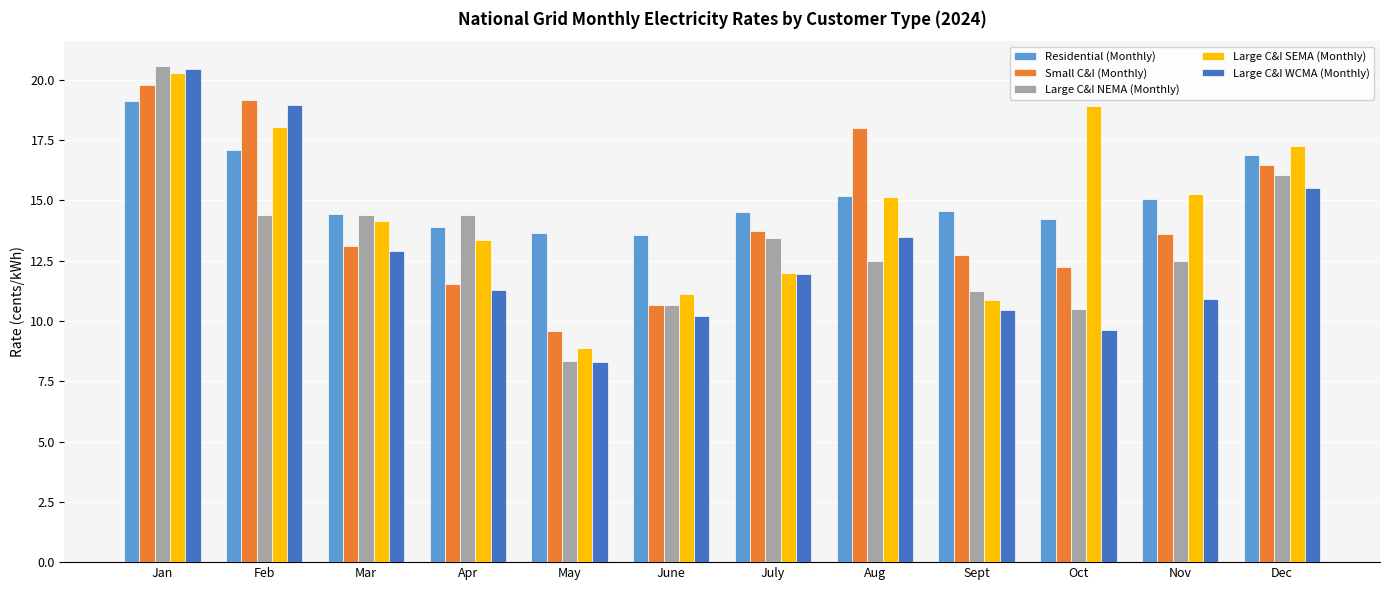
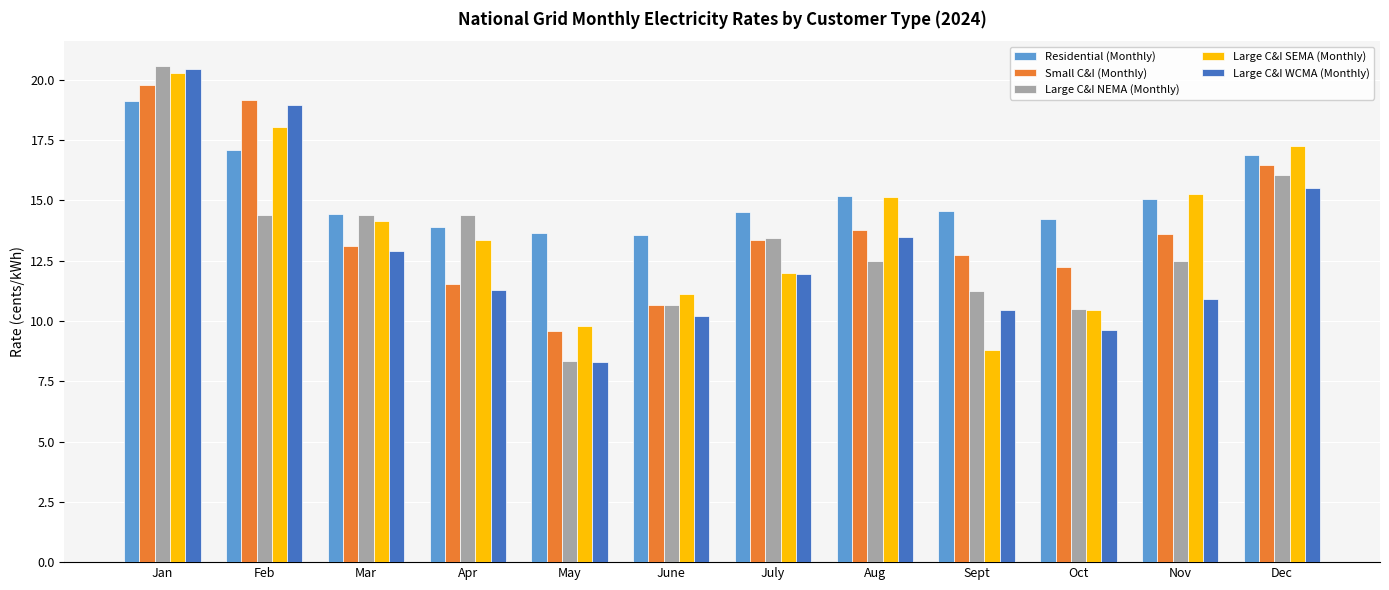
Large C&I SEMA (Monthly), May: 8.9 -> 9.8
Small C&I (Monthly), July: 13.7 -> 13.4
Small C&I (Monthly), Aug: 18.0 -> 13.8
Large C&I SEMA (Monthly), Sept: 10.9 -> 8.8
Large C&I SEMA (Monthly), Oct: 18.9 -> 10.4
